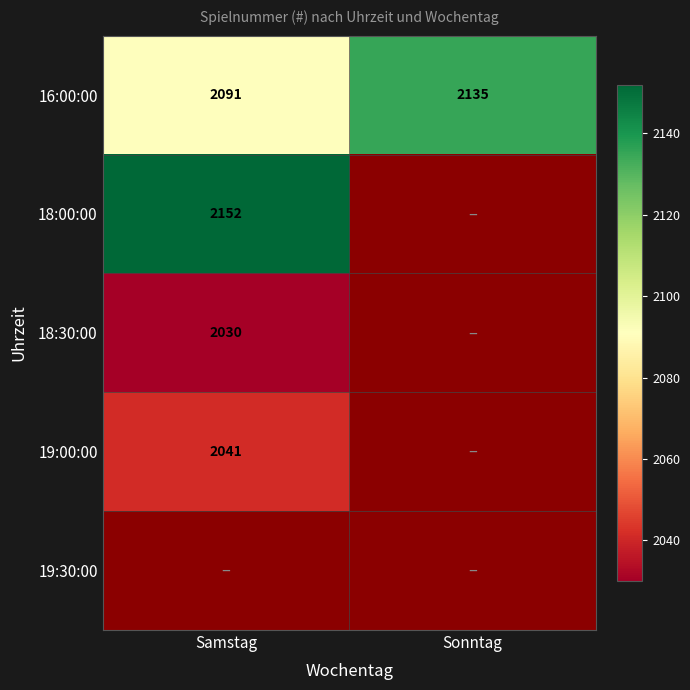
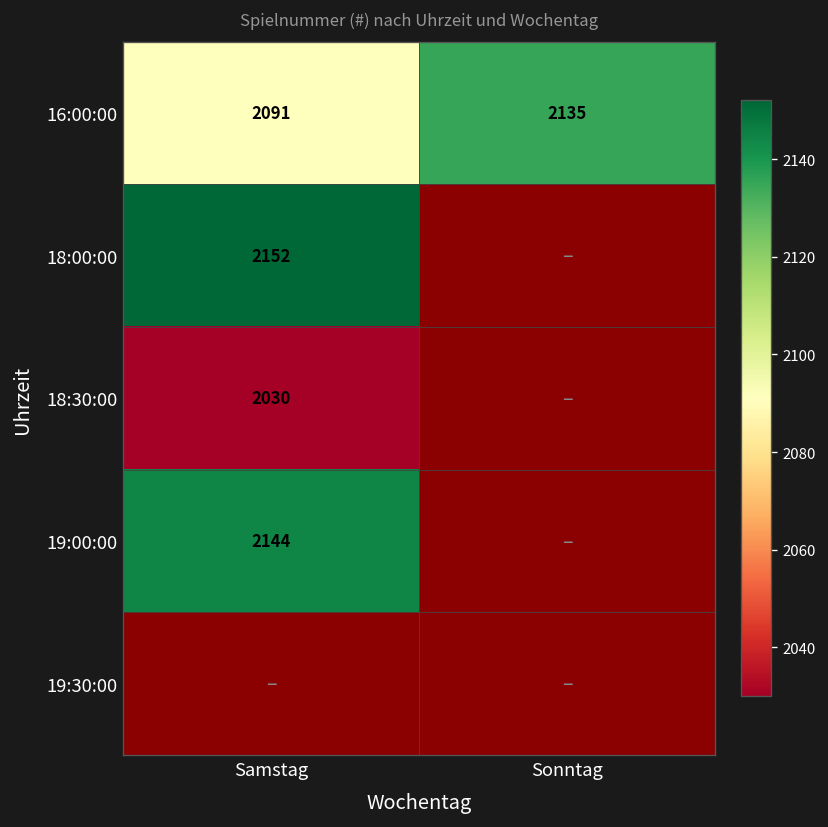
19:00:00, Samstag: 2041 -> 2144
